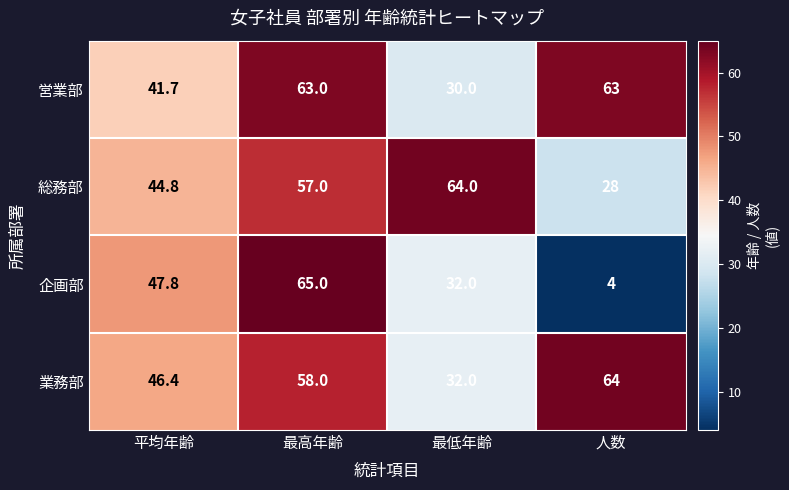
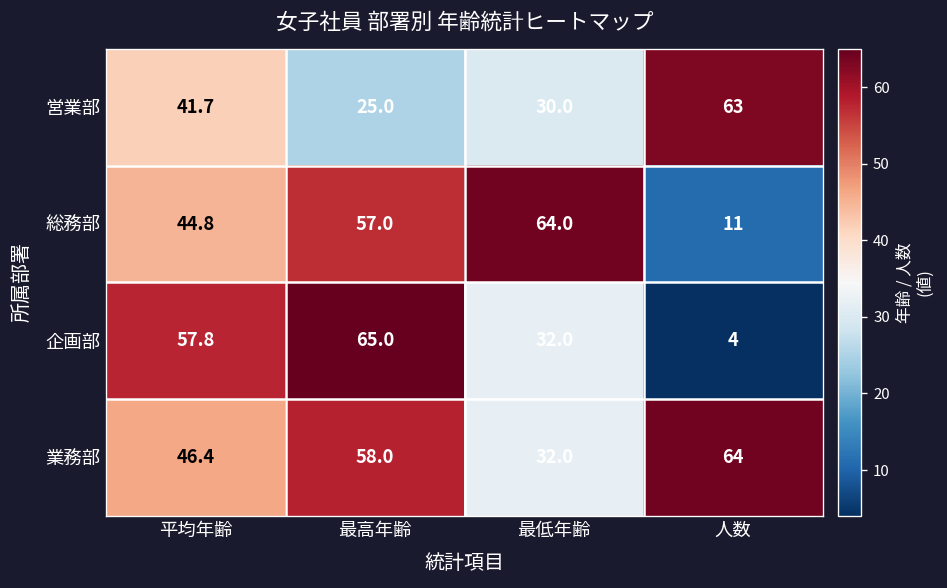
営業部, 最高年齢: 63.0 -> 25.0
総務部, 人数: 28 -> 11
企画部, 平均年齢: 47.8 -> 57.8
